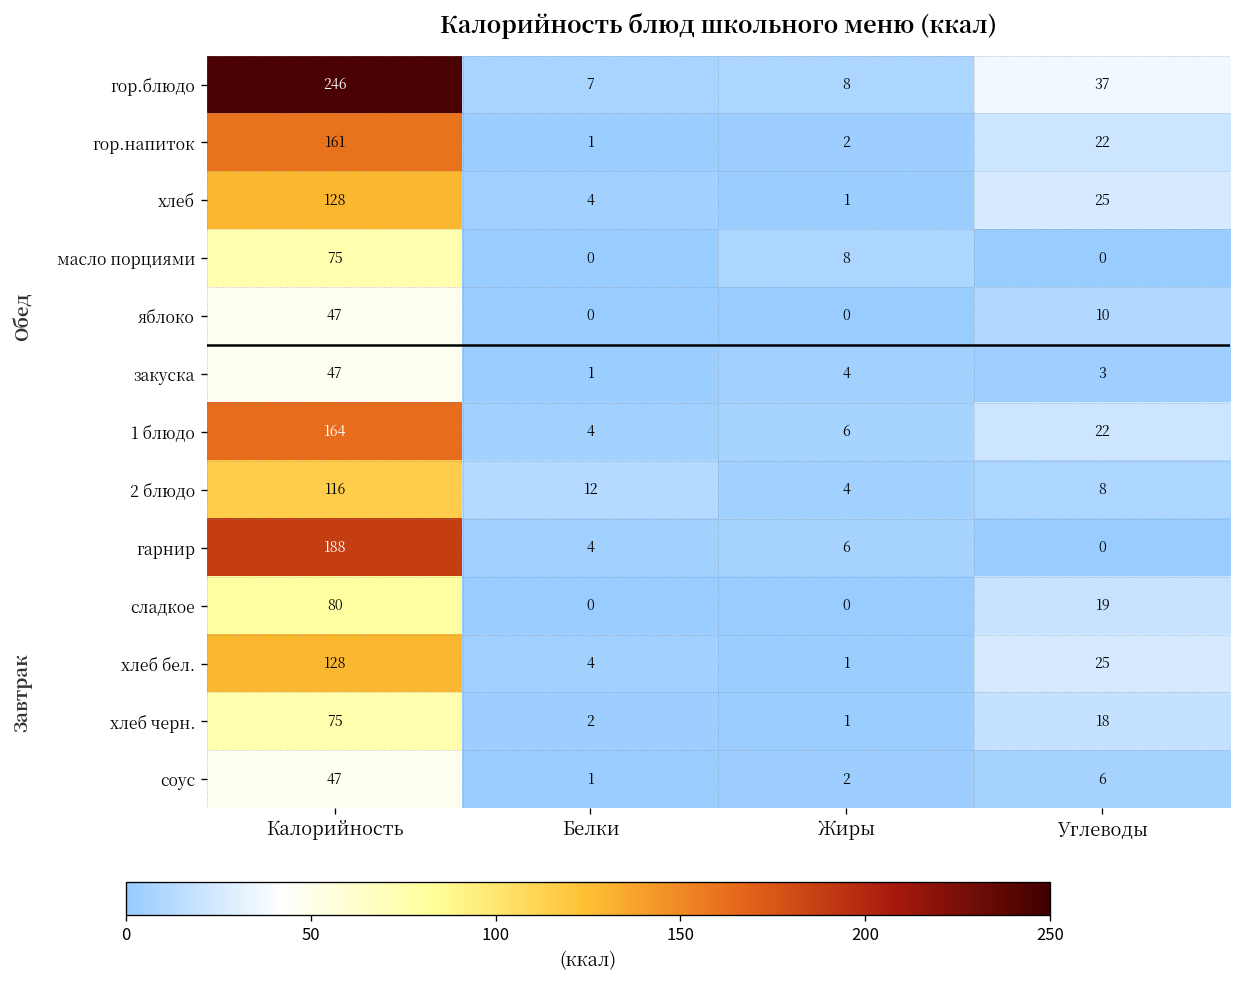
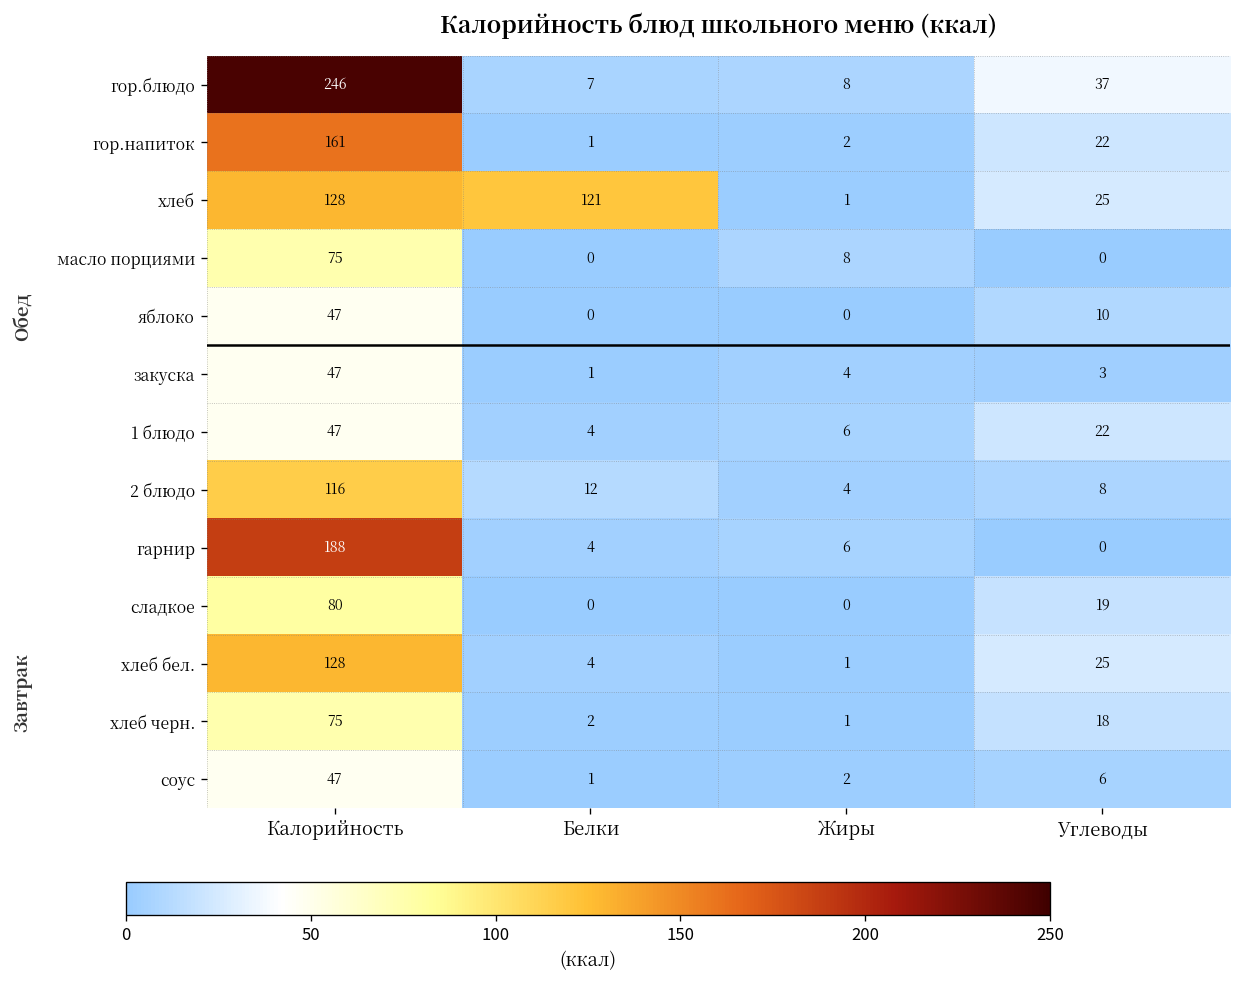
хлеб, Белки: 4 -> 121
1 блюдо, Калорийность: 164 -> 47
